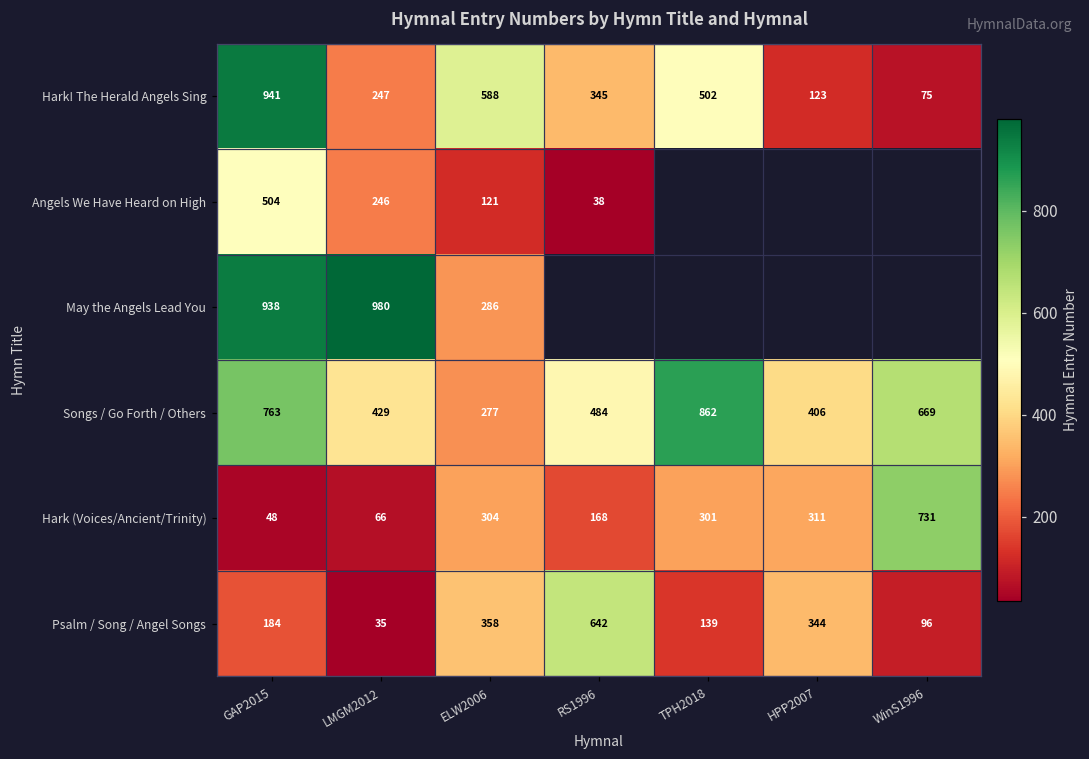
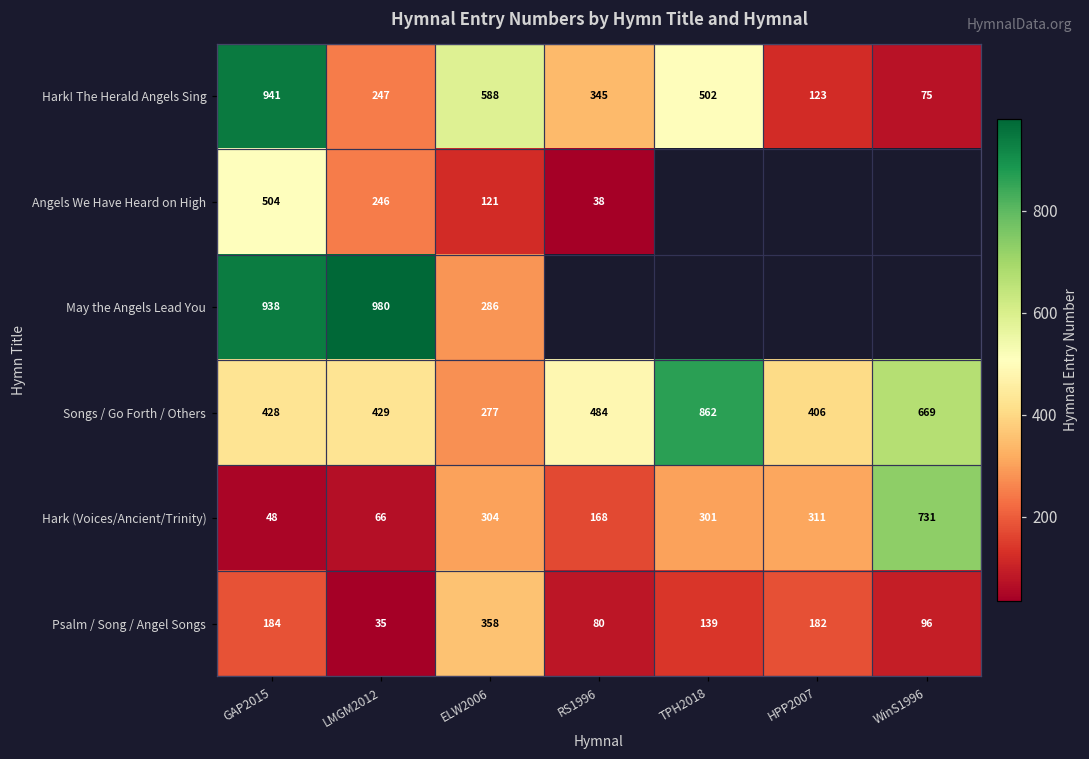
Songs / Go Forth / Others, GAP2015: 763 -> 428
Psalm / Song / Angel Songs, RS1996: 642 -> 80
Psalm / Song / Angel Songs, HPP2007: 344 -> 182
